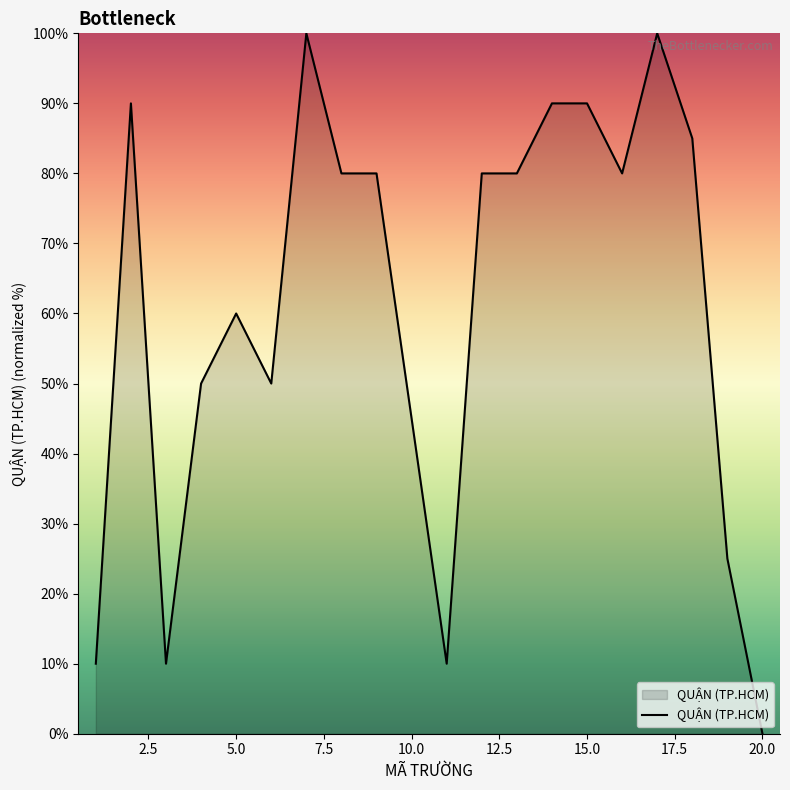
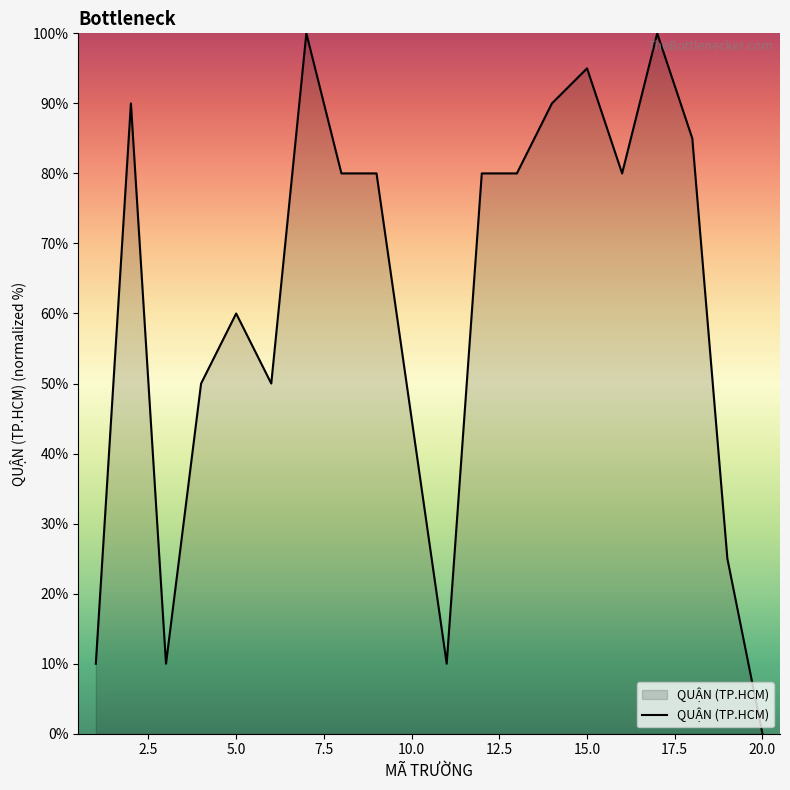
15.0: 90% -> 95%
